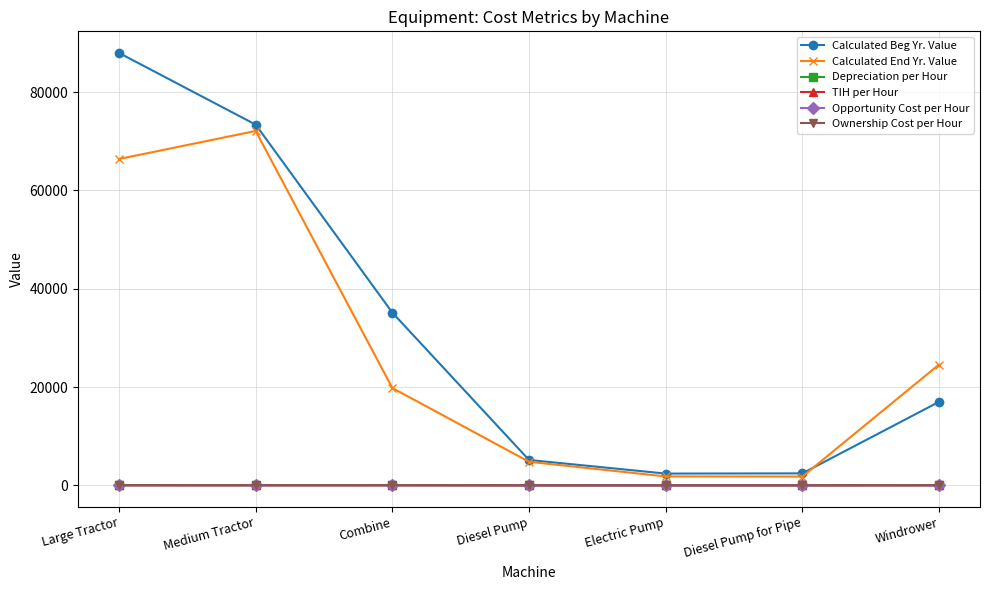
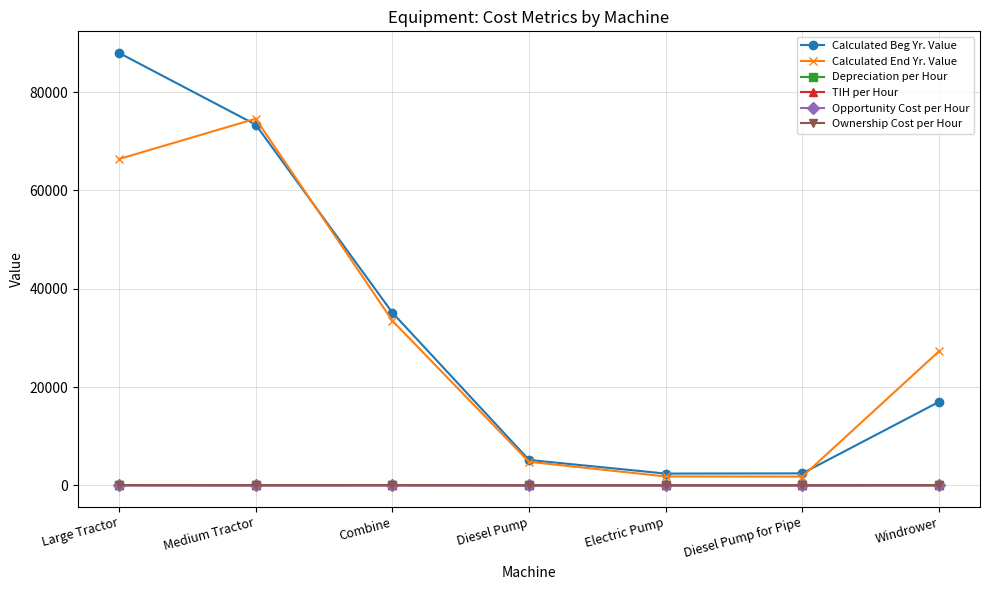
Calculated End Yr. Value, Medium Tractor: 72000 -> 75000
Calculated End Yr. Value, Combine: 20000 -> 33000
Calculated End Yr. Value, Windrower: 25000 -> 27000
